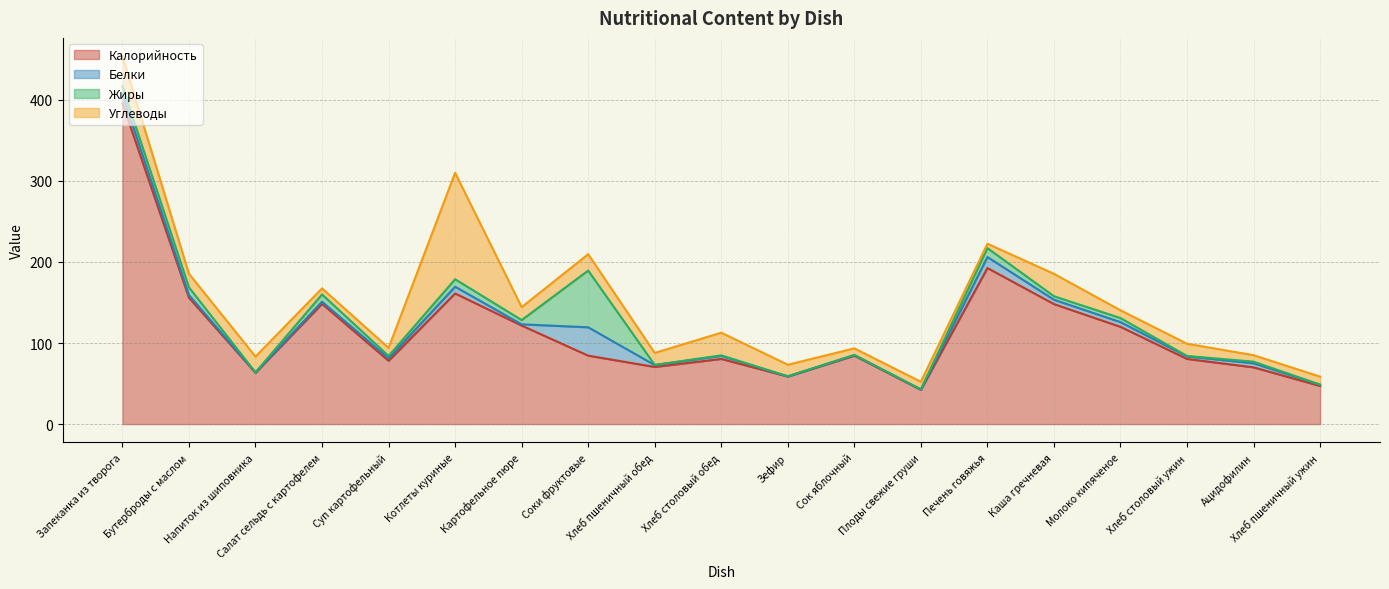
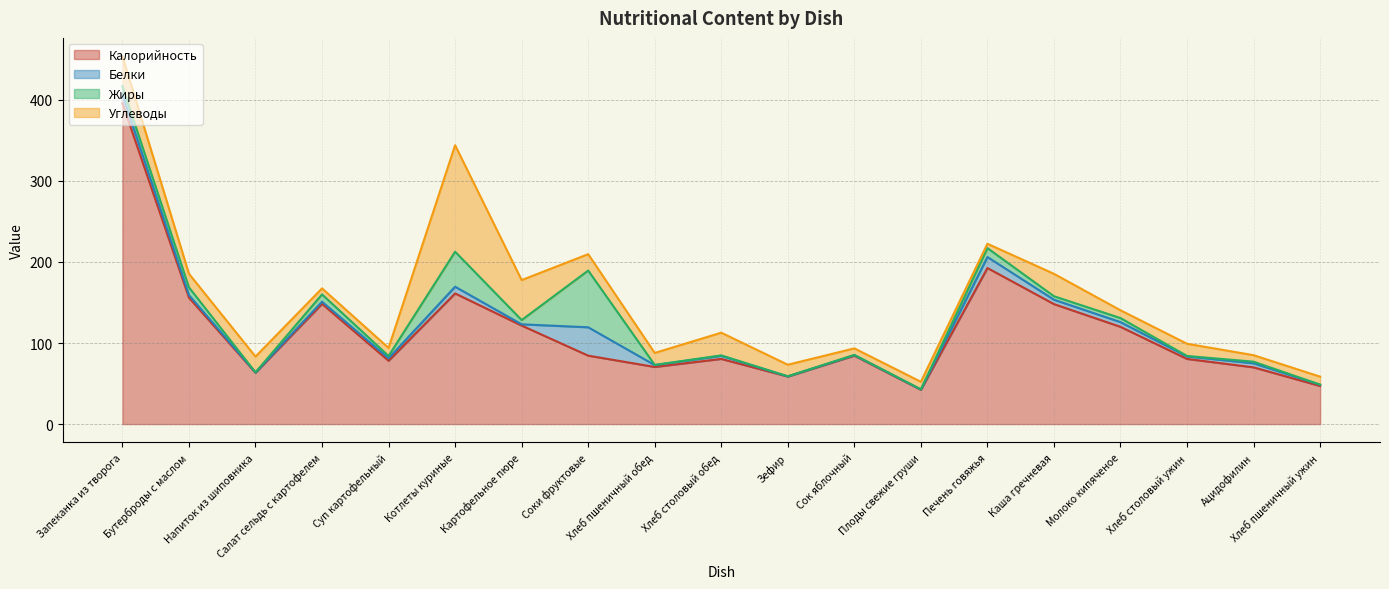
Жиры, Котлеты куриные: 10 -> 40
Углеводы, Картофельное пюре: 20 -> 50
